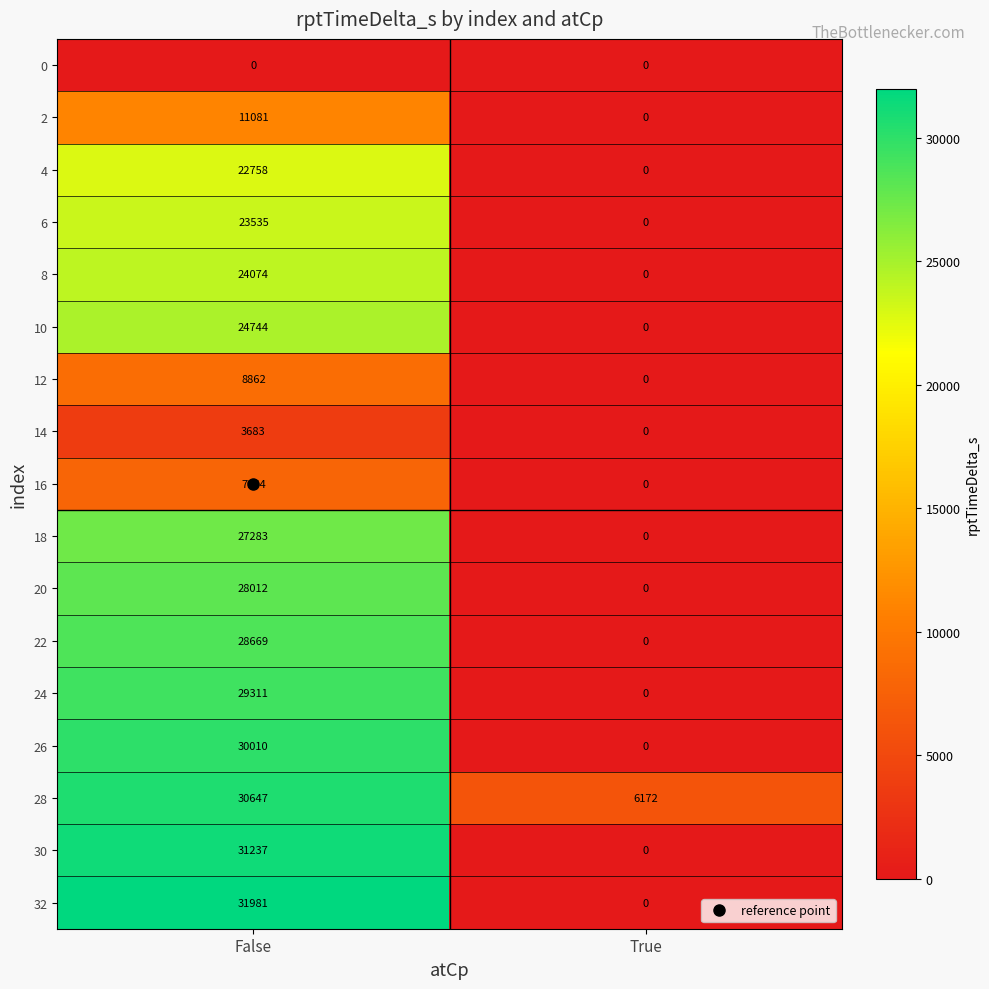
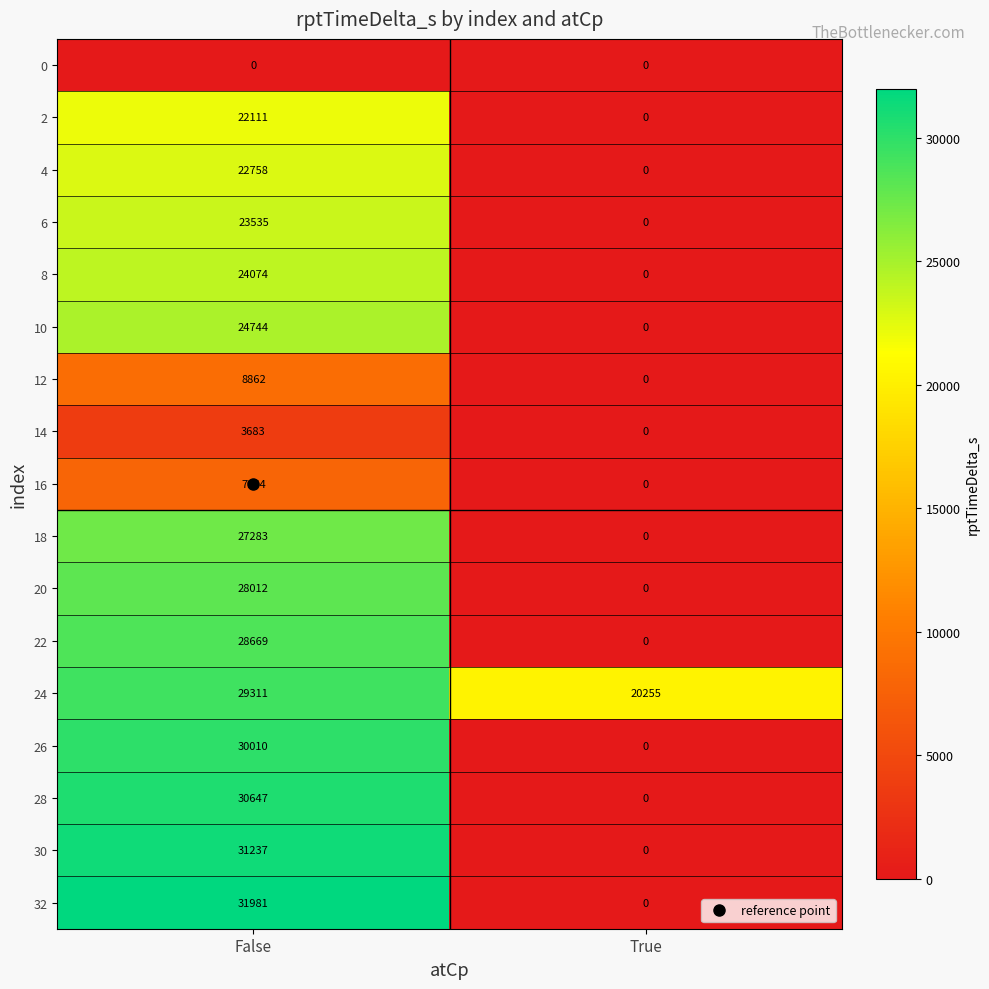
2, False: 11081 -> 22111
24, True: 0 -> 20255
28, True: 6172 -> 0
